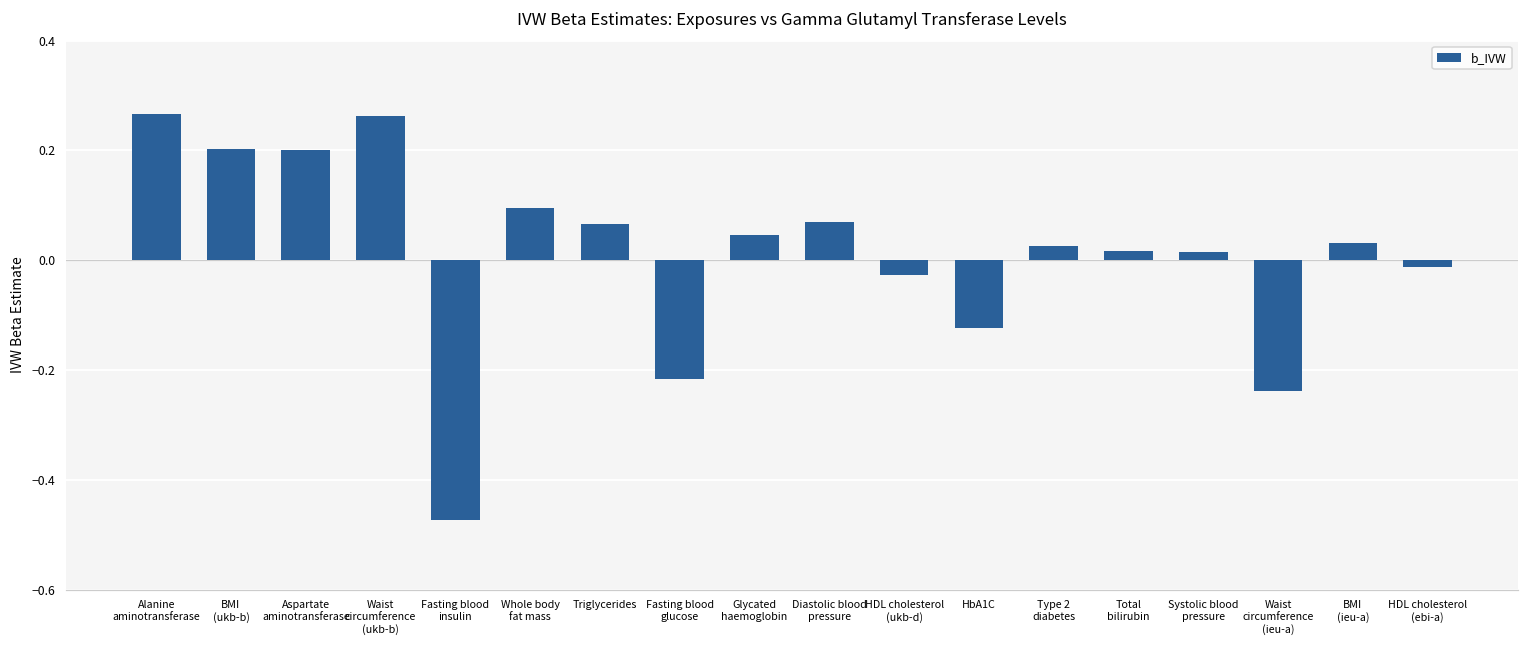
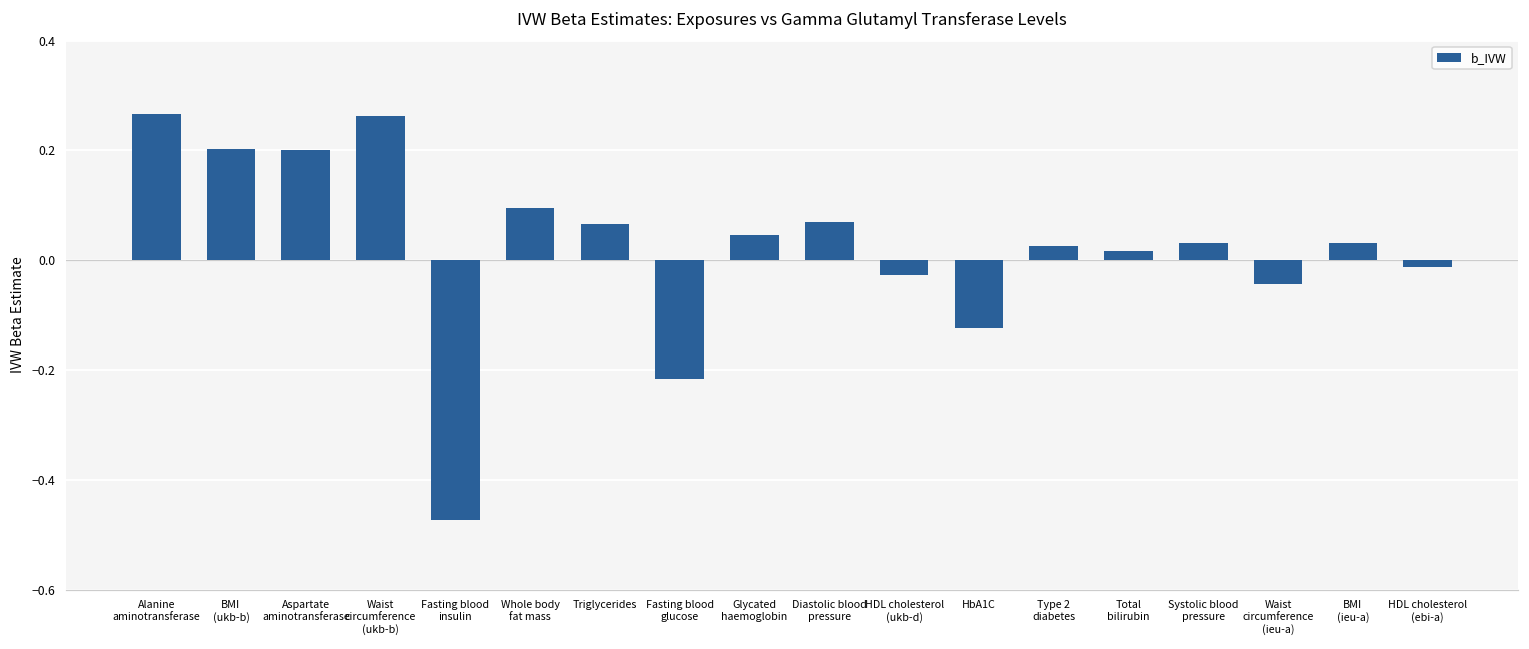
Systolic blood pressure: 0.01 -> 0.03
Waist circumference (ieu-a): -0.24 -> -0.04
